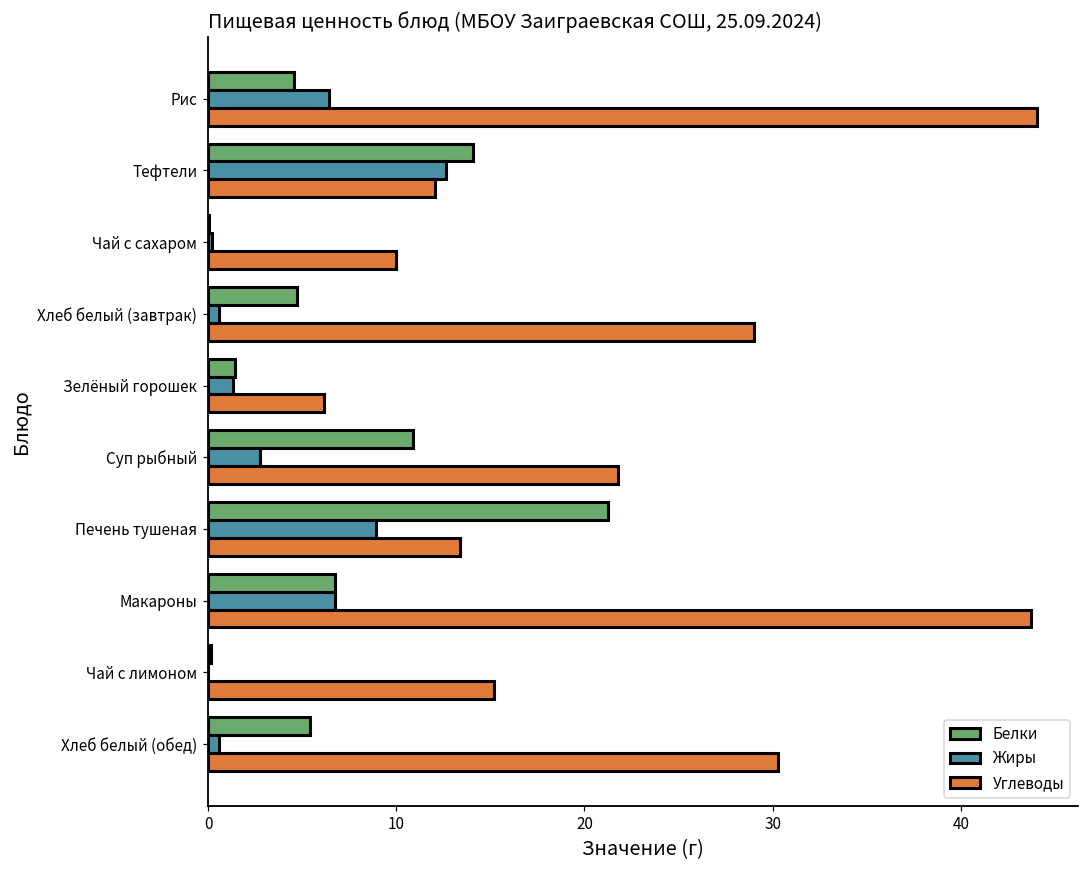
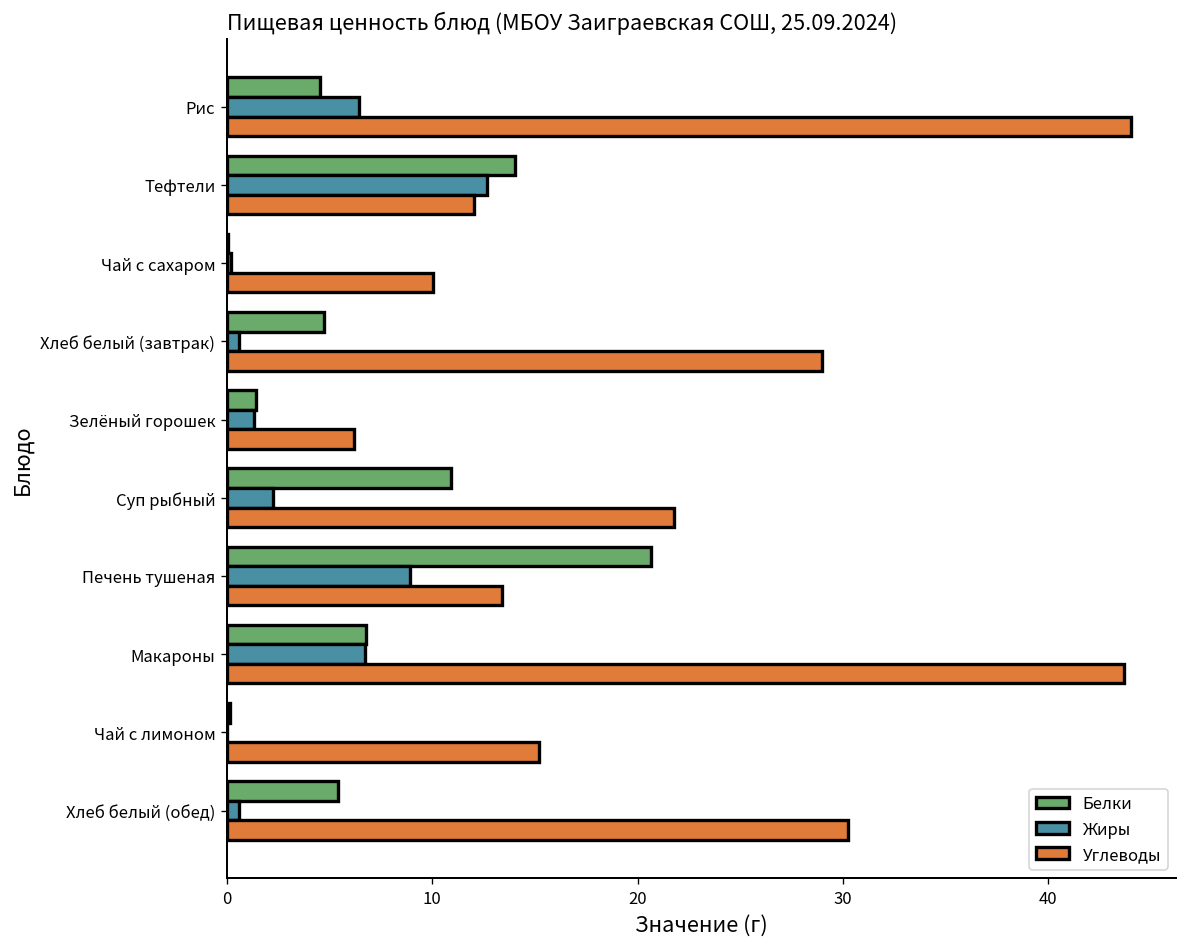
Жиры, Суп рыбный: 2.8 -> 2.2
Белки, Печень тушеная: 21.2 -> 20.6
